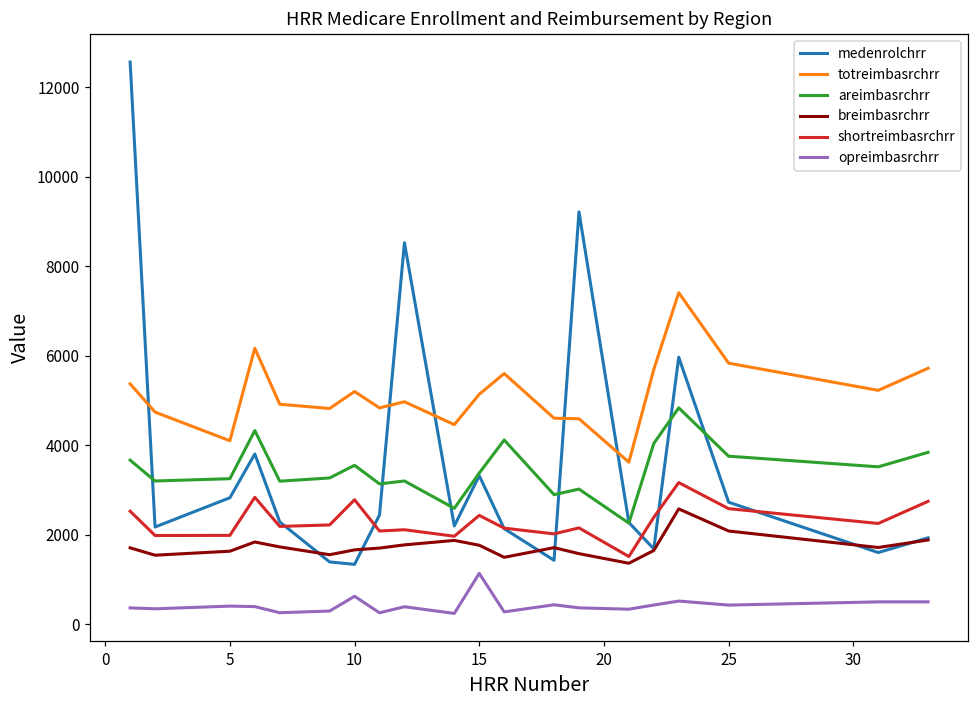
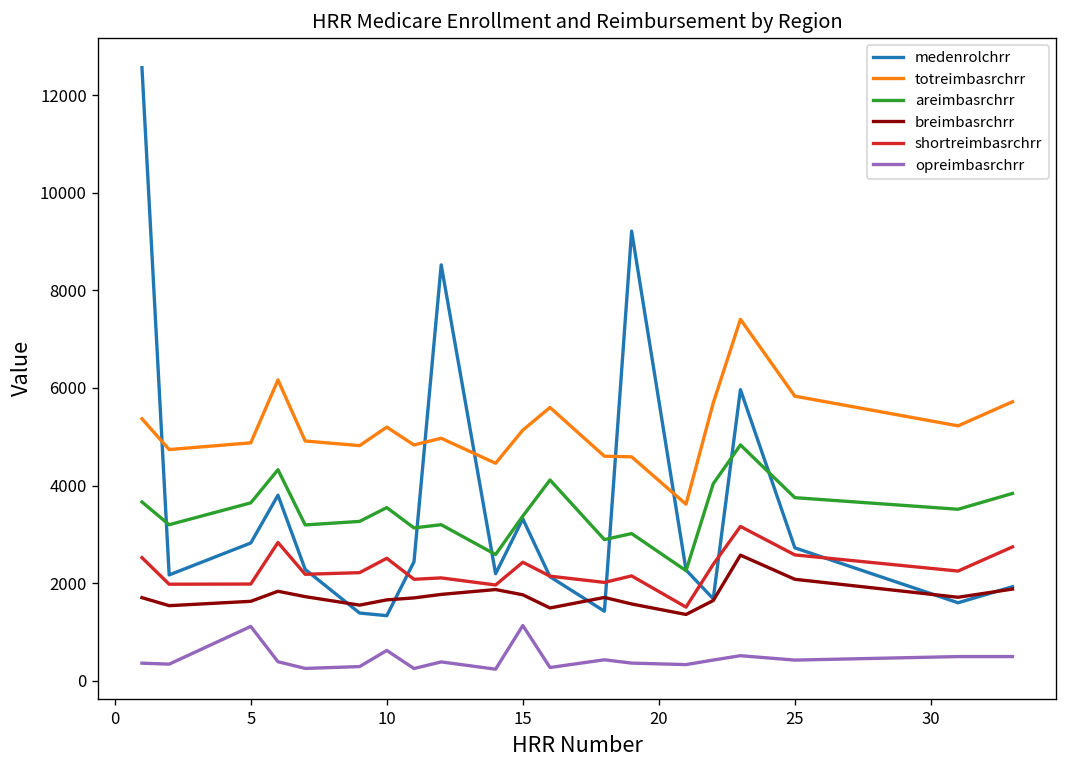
totreimbasrchrr, 5: 4100 -> 4900
areimbasrchrr, 5: 3200 -> 3600
opreimbasrchrr, 5: 400 -> 1100
shortreimbasrchrr, 10: 2800 -> 2500
